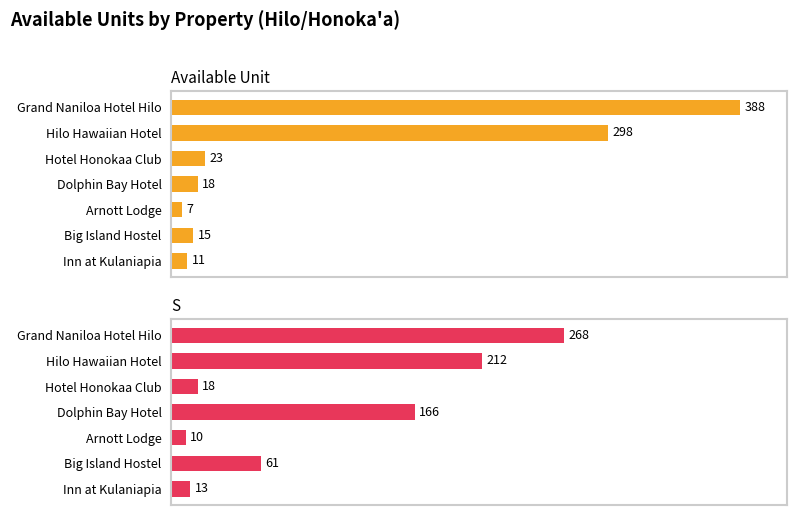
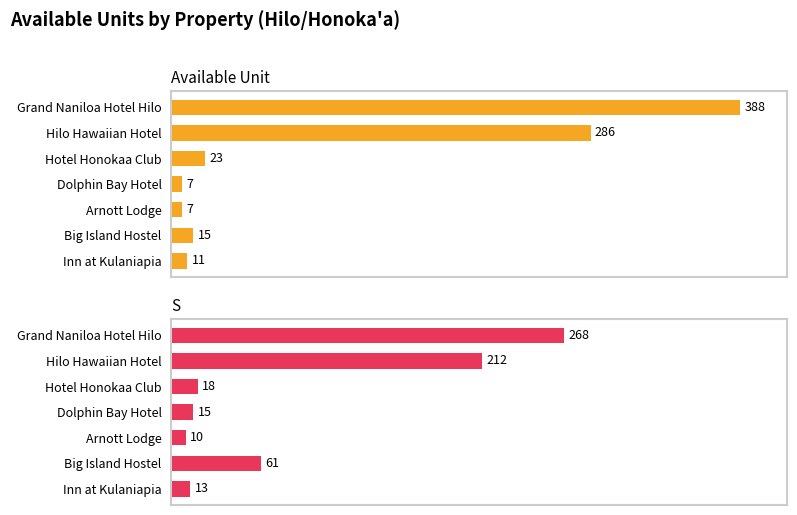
Available Unit, Hilo Hawaiian Hotel: 298 -> 286
Available Unit, Dolphin Bay Hotel: 18 -> 7
S, Dolphin Bay Hotel: 166 -> 15
